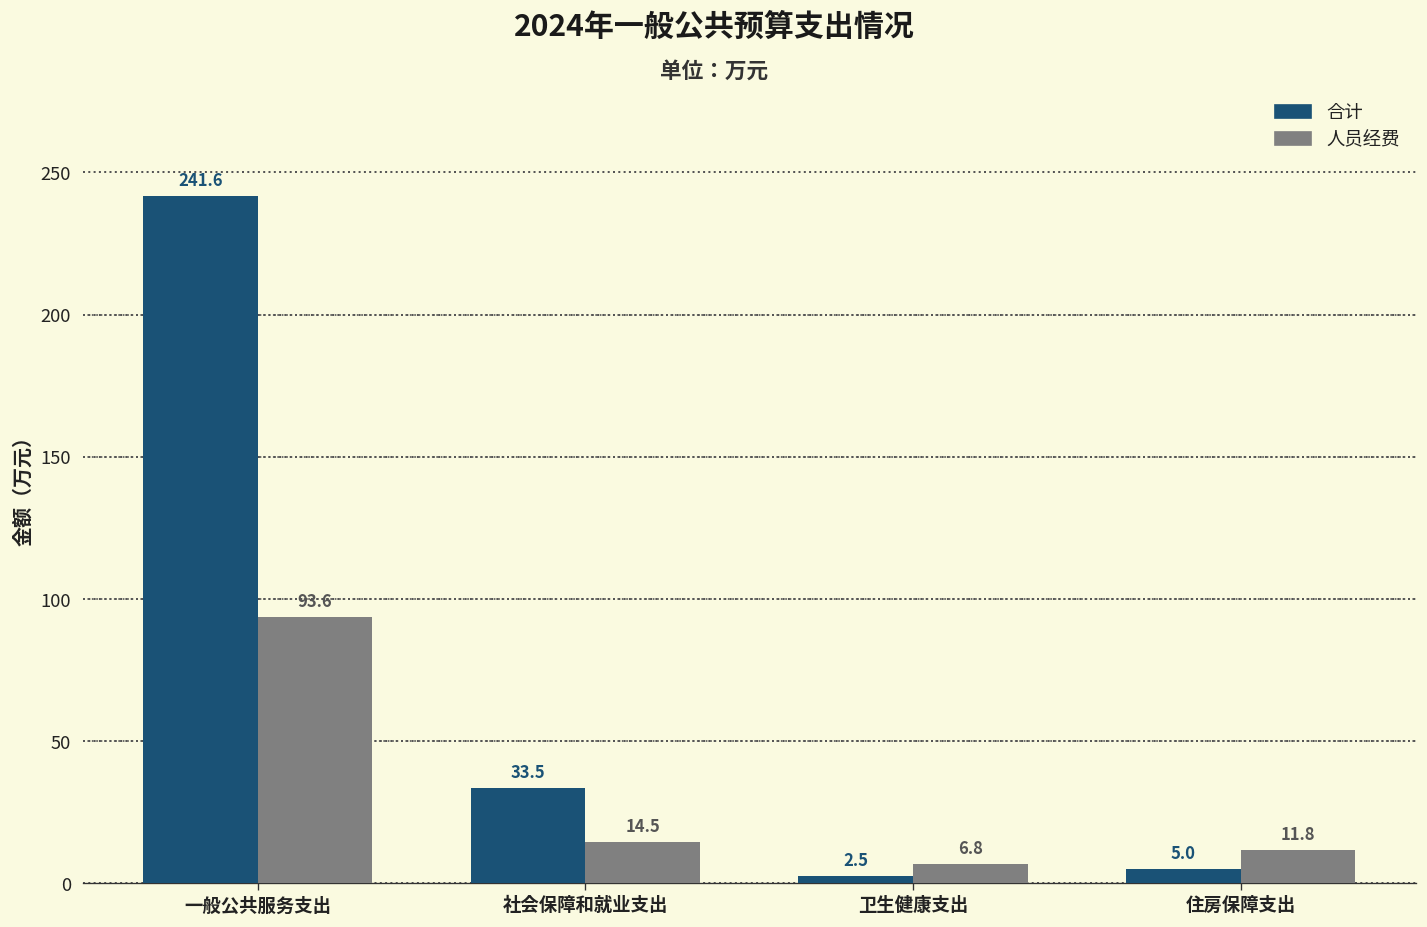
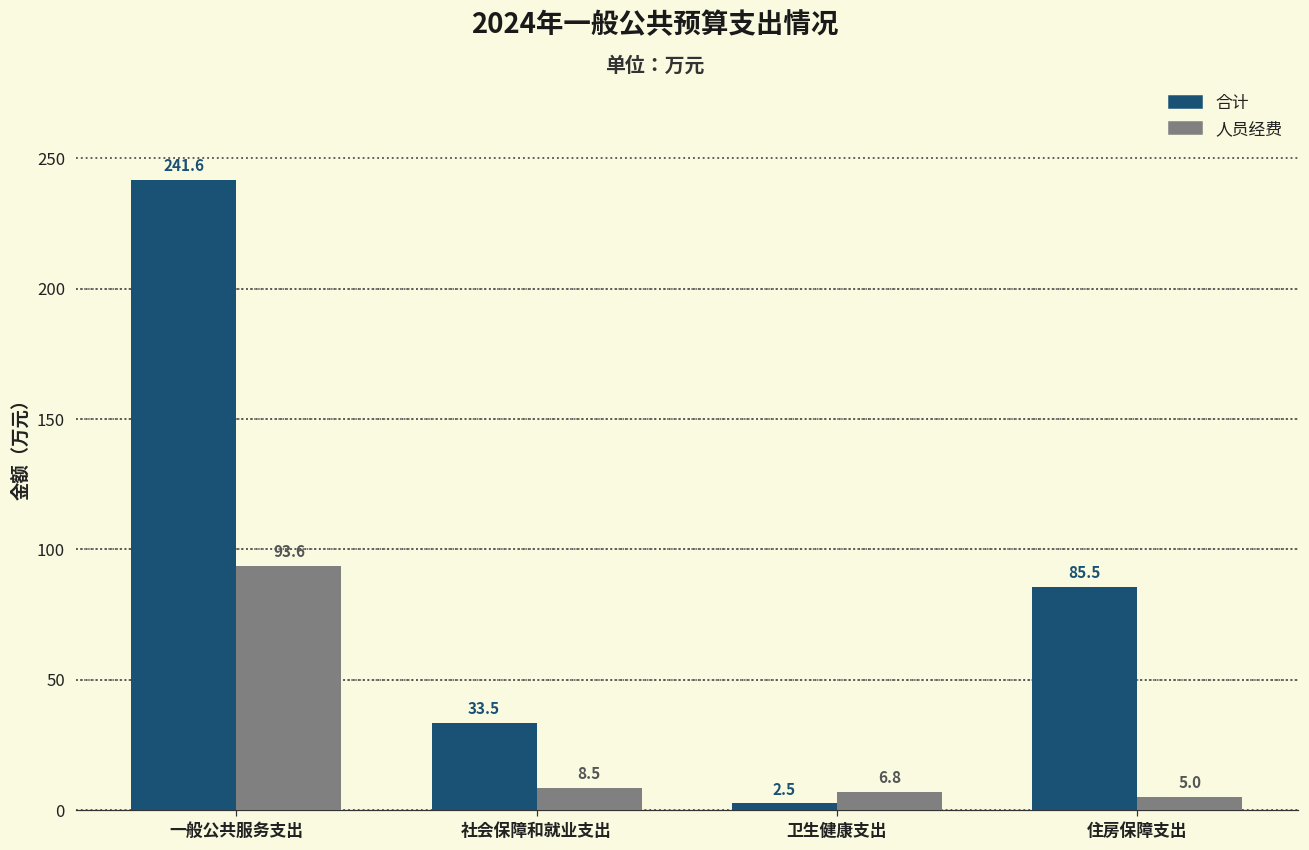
人员经费, 社会保障和就业支出: 14.5 -> 8.5
合计, 住房保障支出: 5.0 -> 85.5
人员经费, 住房保障支出: 11.8 -> 5.0
